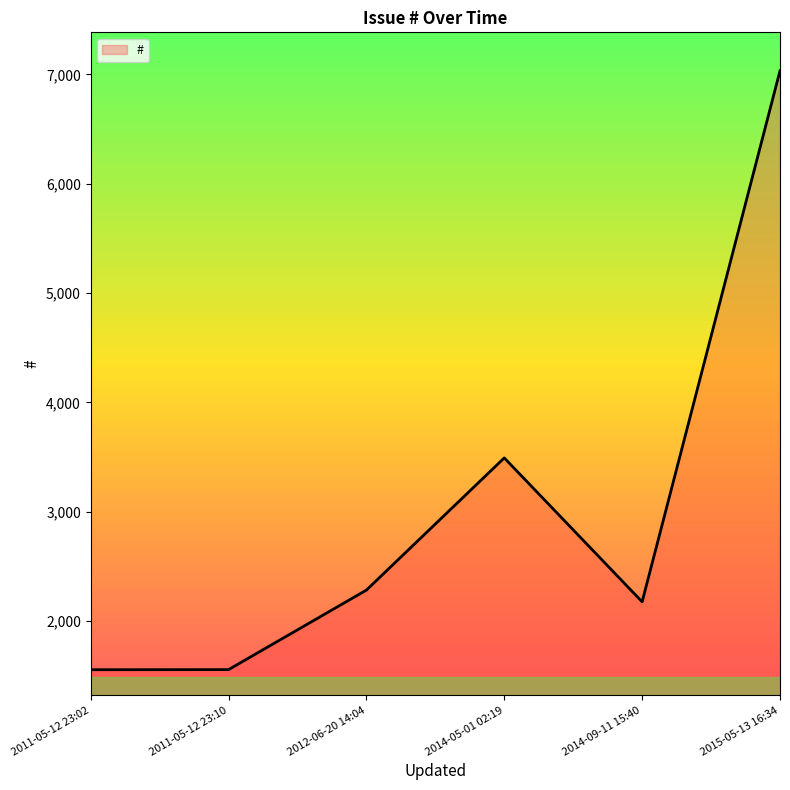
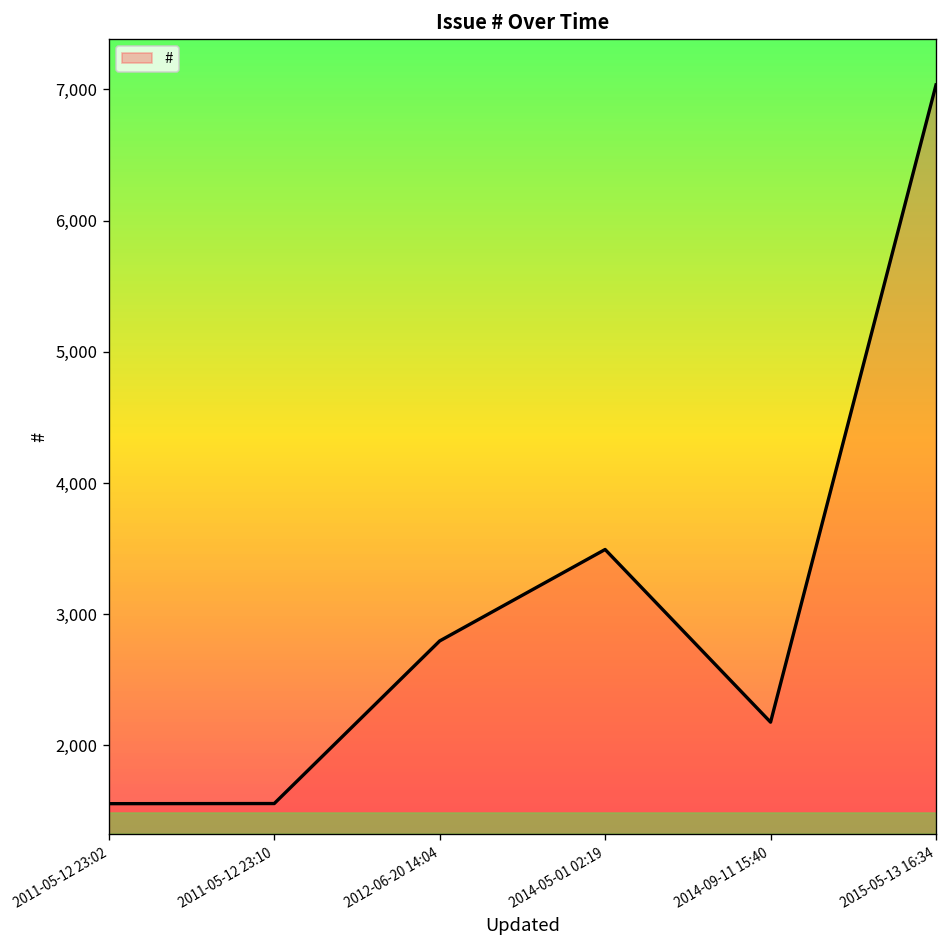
2012-06-20 14:04: 2,280 -> 2,800
